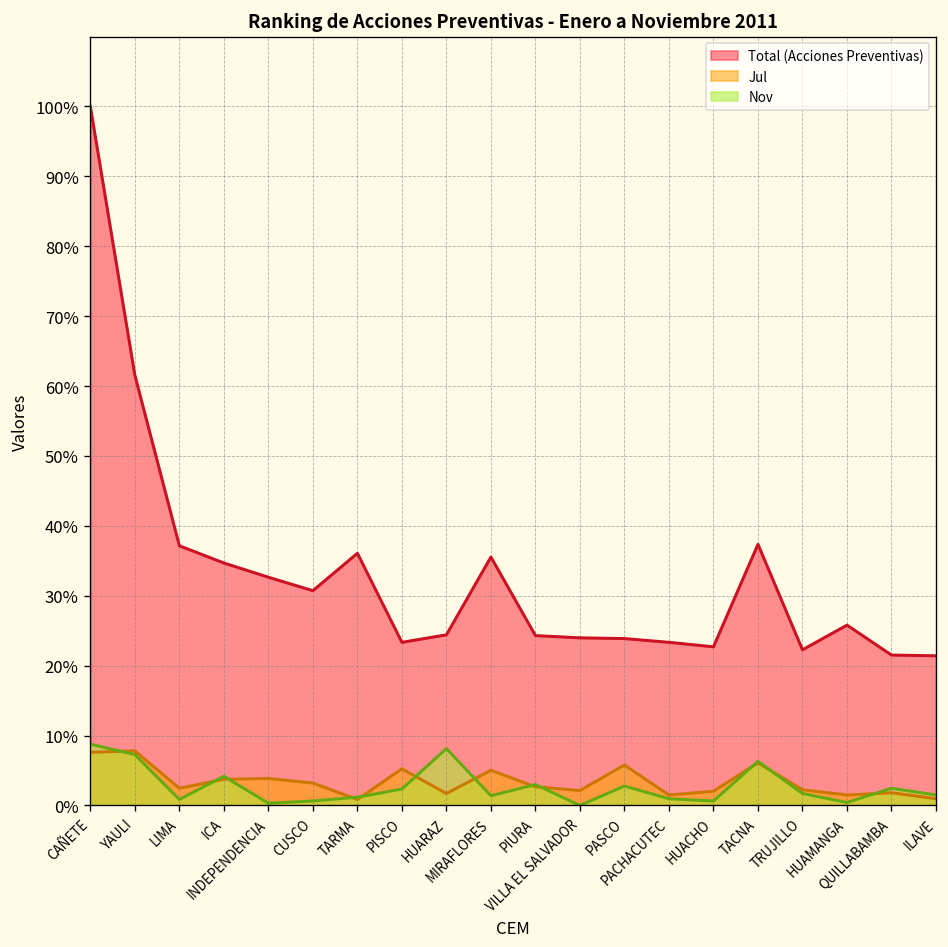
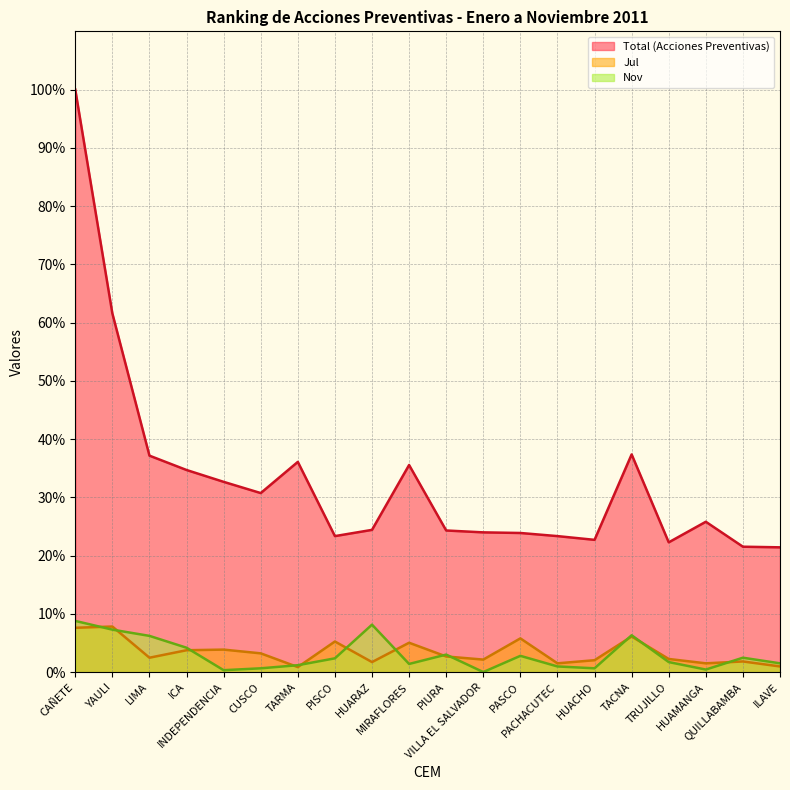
Nov, LIMA: 1% -> 6%
